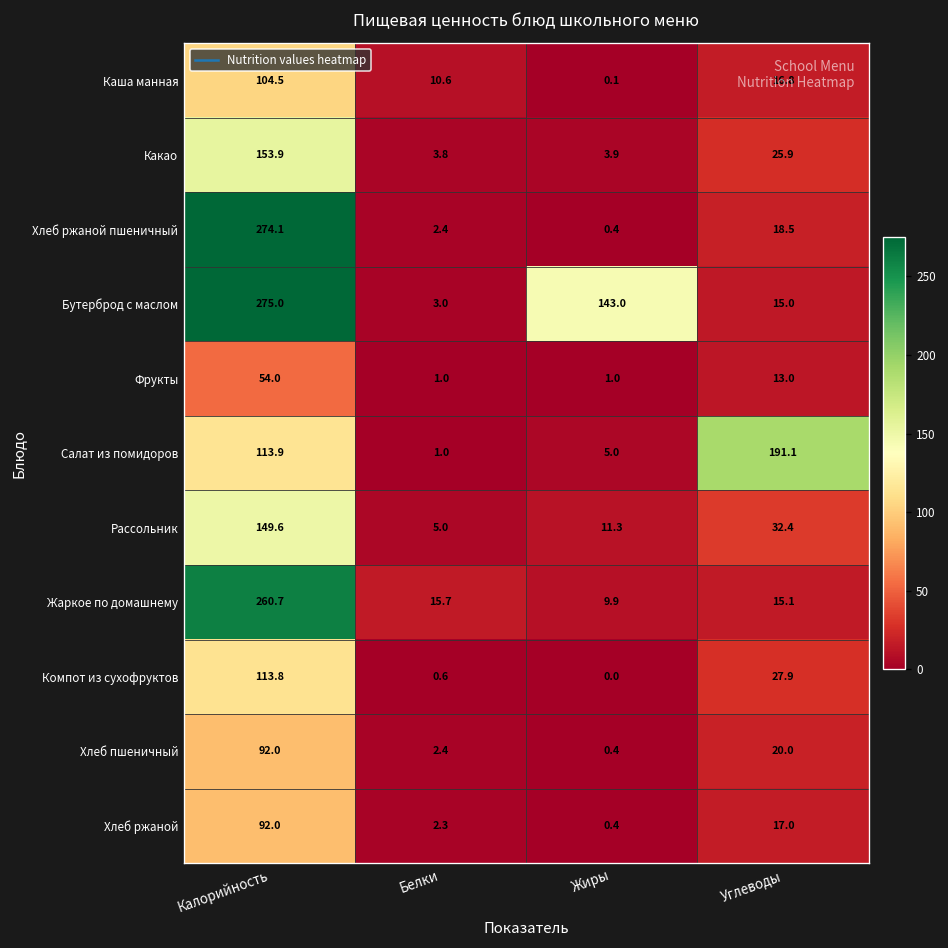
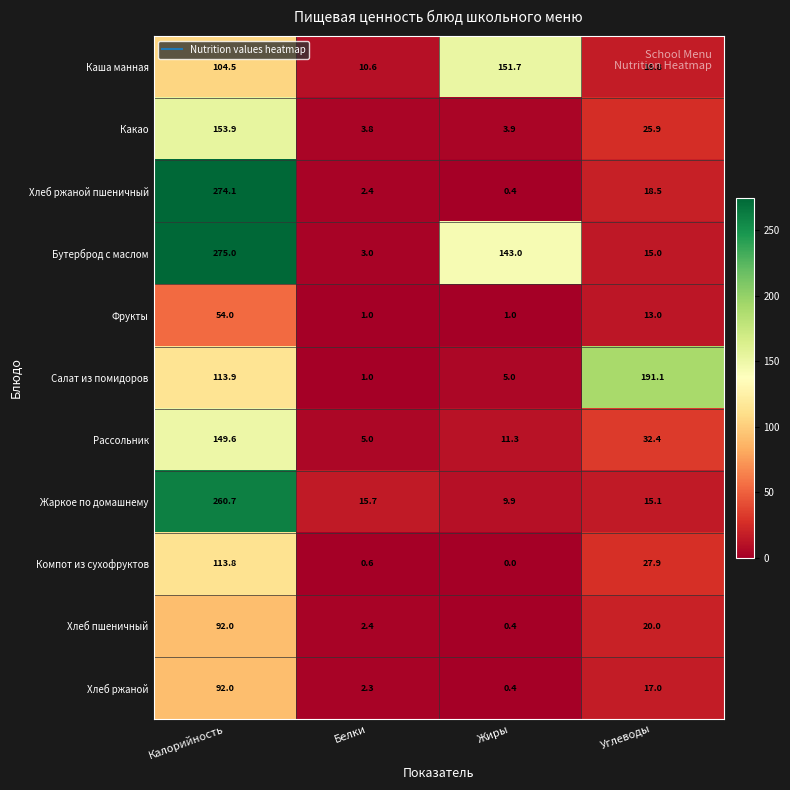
Каша манная, Жиры: 0.1 -> 151.7
